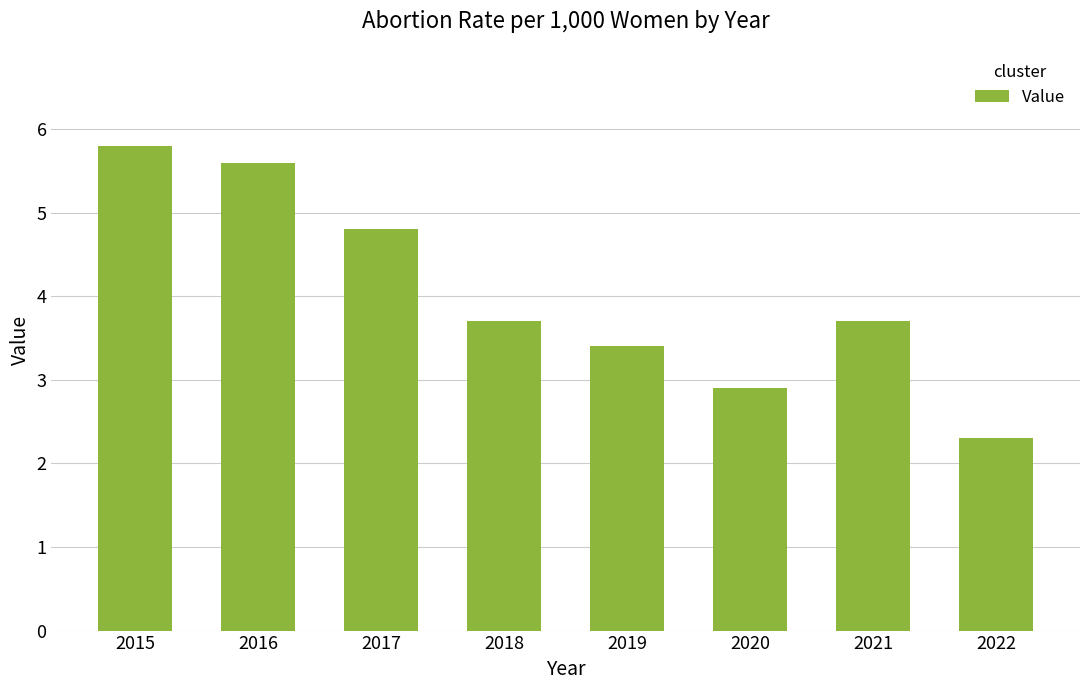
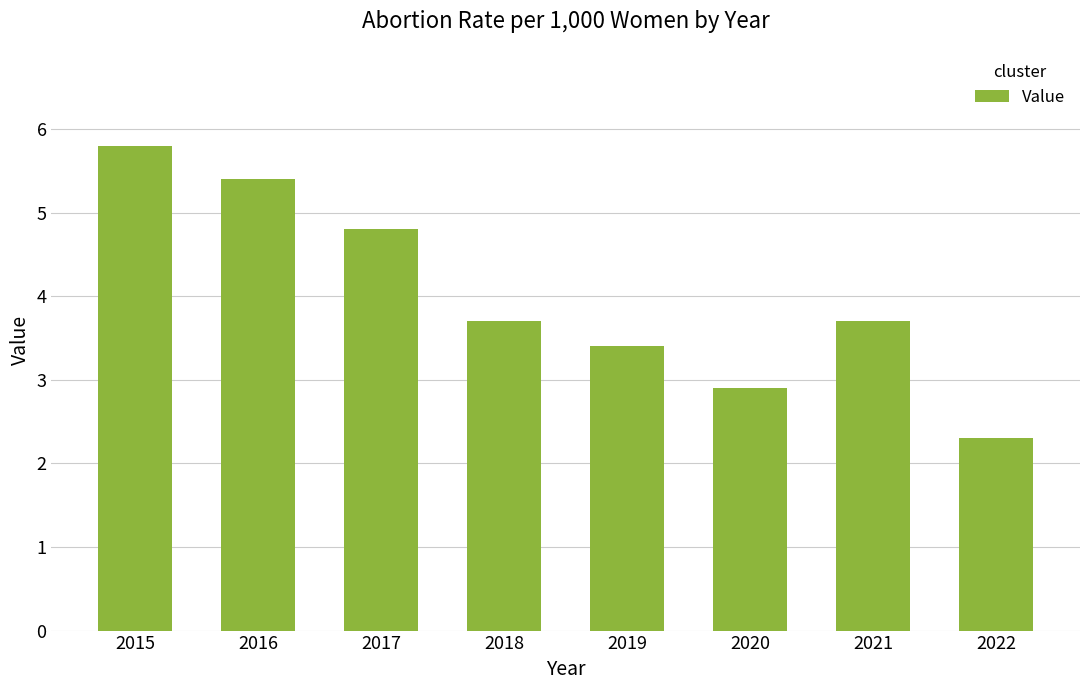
2016: 5.6 -> 5.4
